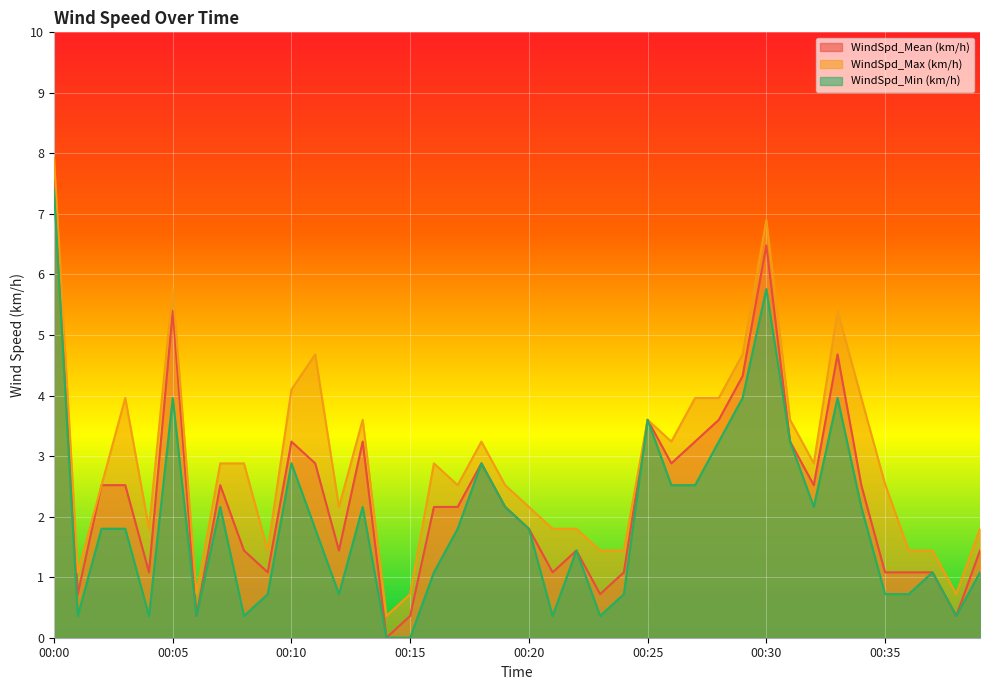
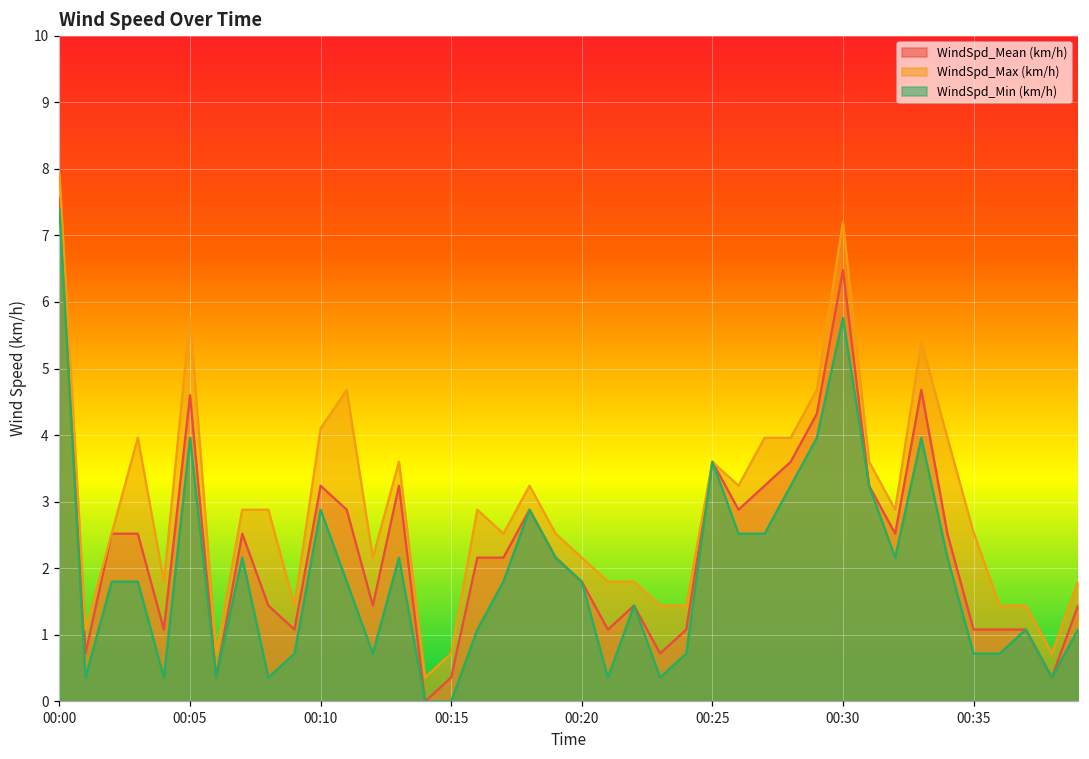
WindSpd_Mean (km/h), 00:05: 5.4 -> 4.6
WindSpd_Max (km/h), 00:30: 6.9 -> 7.2
